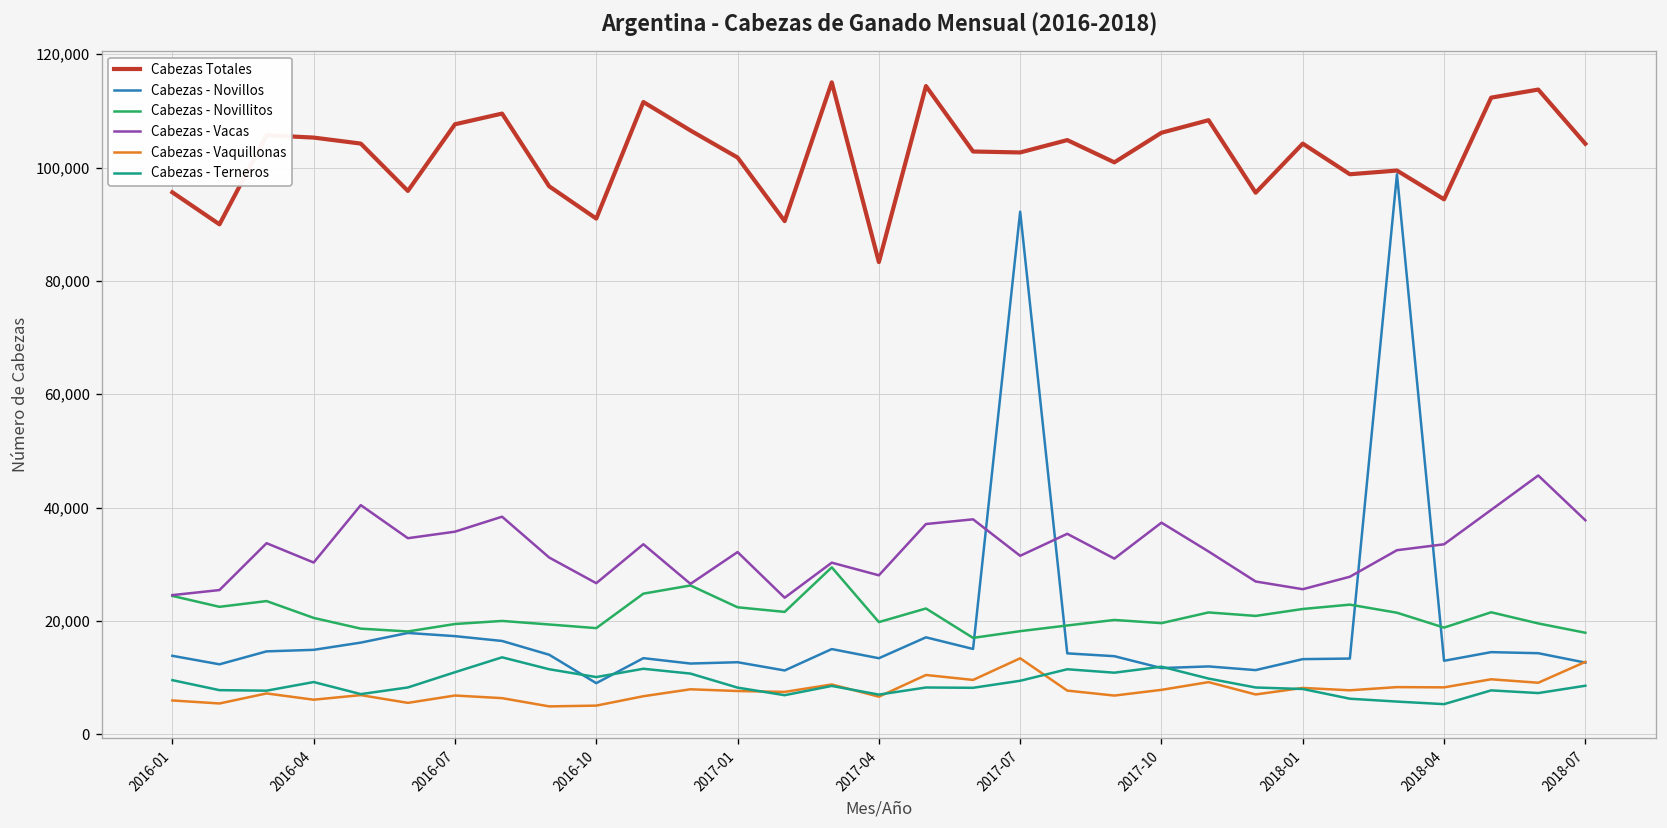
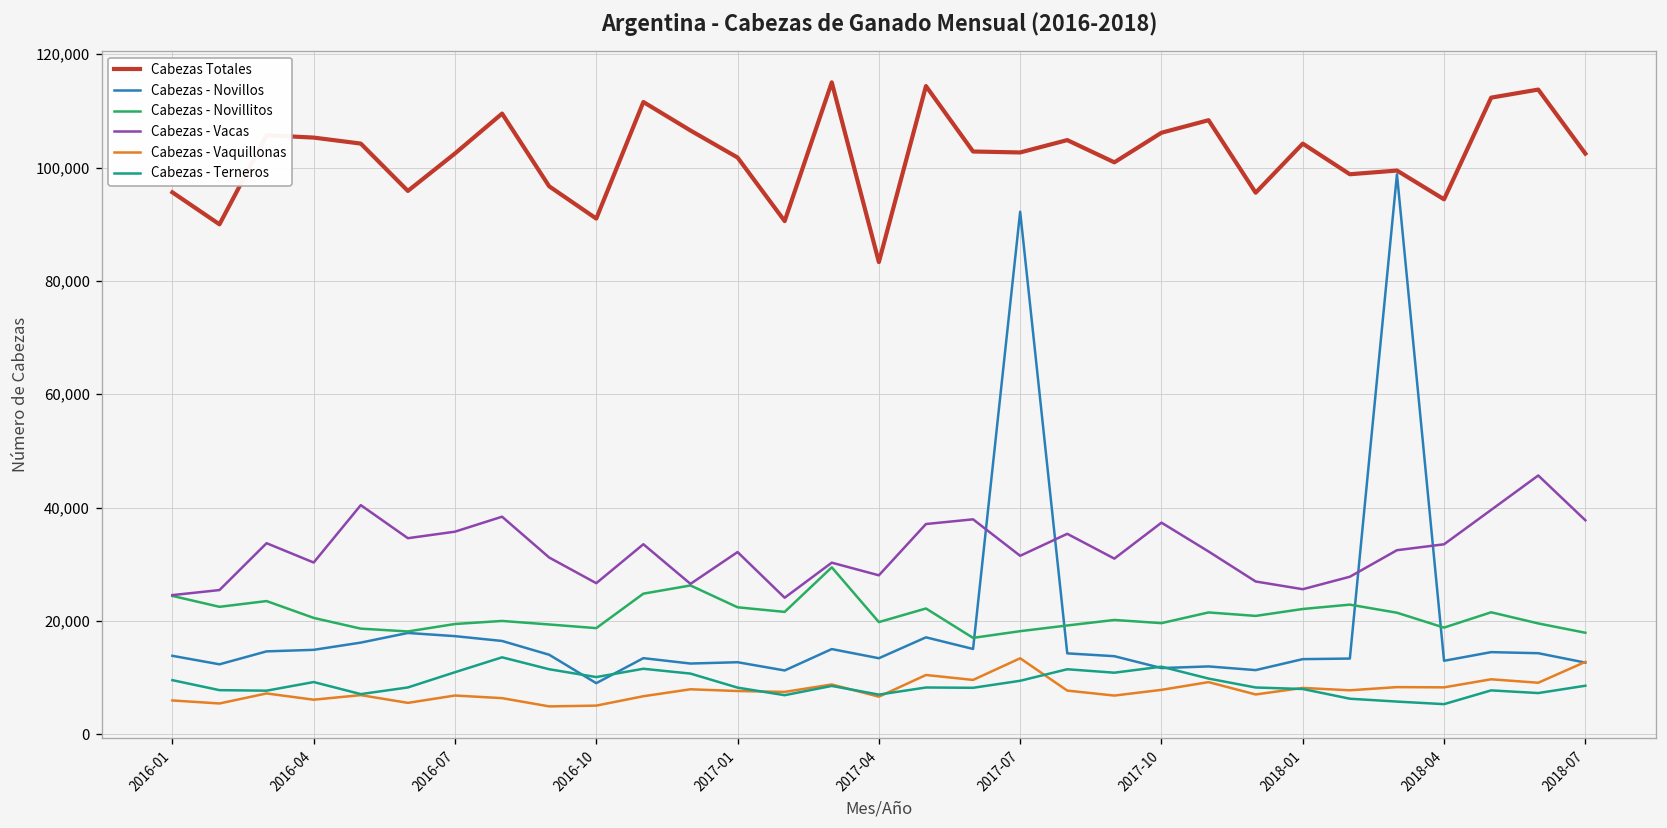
Cabezas Totales, 2016-07: 108,000 -> 102,000
Cabezas Totales, 2018-07: 104,000 -> 102,000
